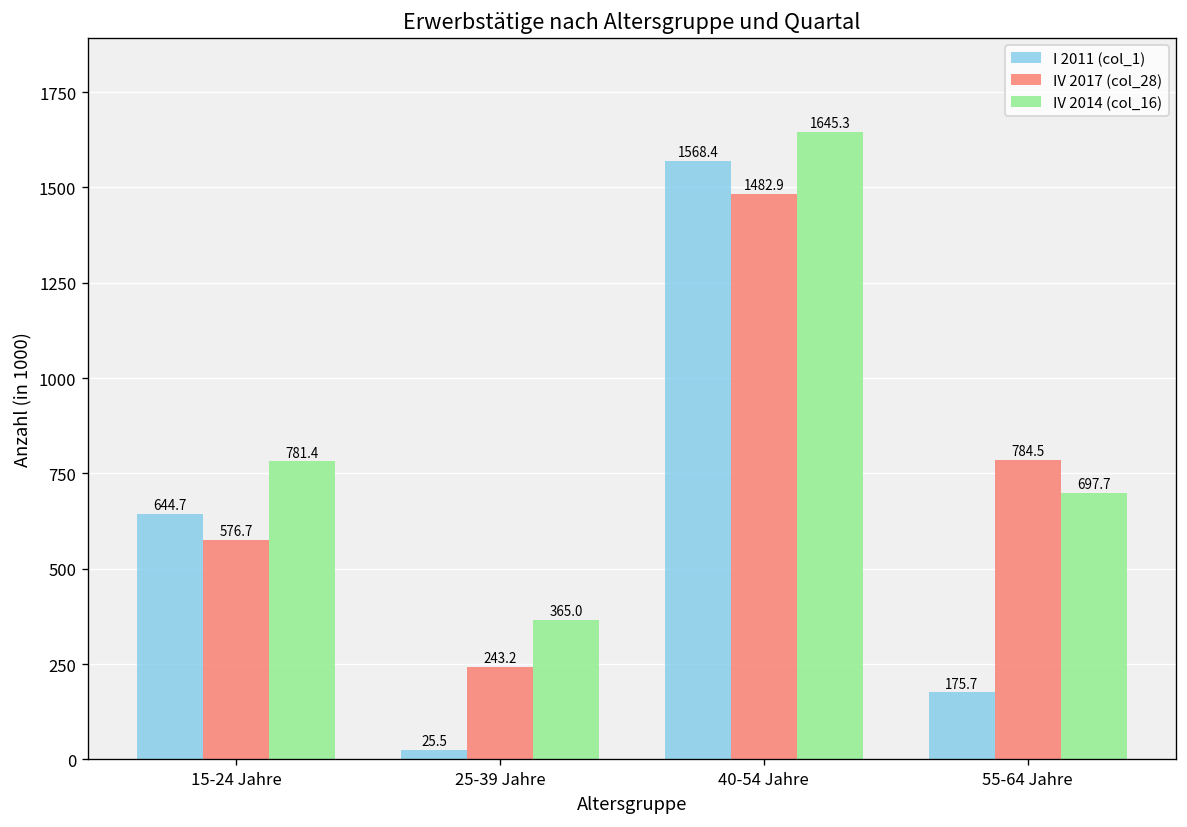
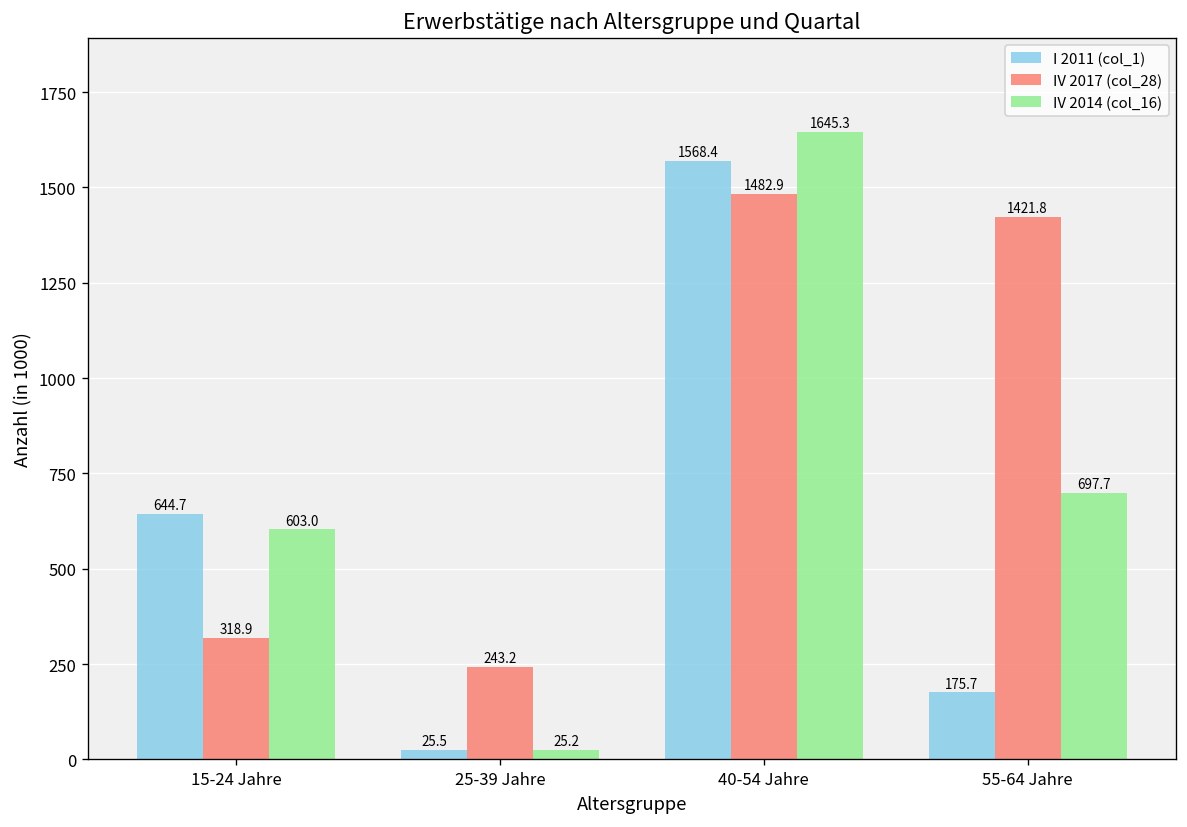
IV 2017 (col_28), 15-24 Jahre: 576.7 -> 318.9
IV 2014 (col_16), 15-24 Jahre: 781.4 -> 603.0
IV 2014 (col_16), 25-39 Jahre: 365.0 -> 25.2
IV 2017 (col_28), 55-64 Jahre: 784.5 -> 1421.8
